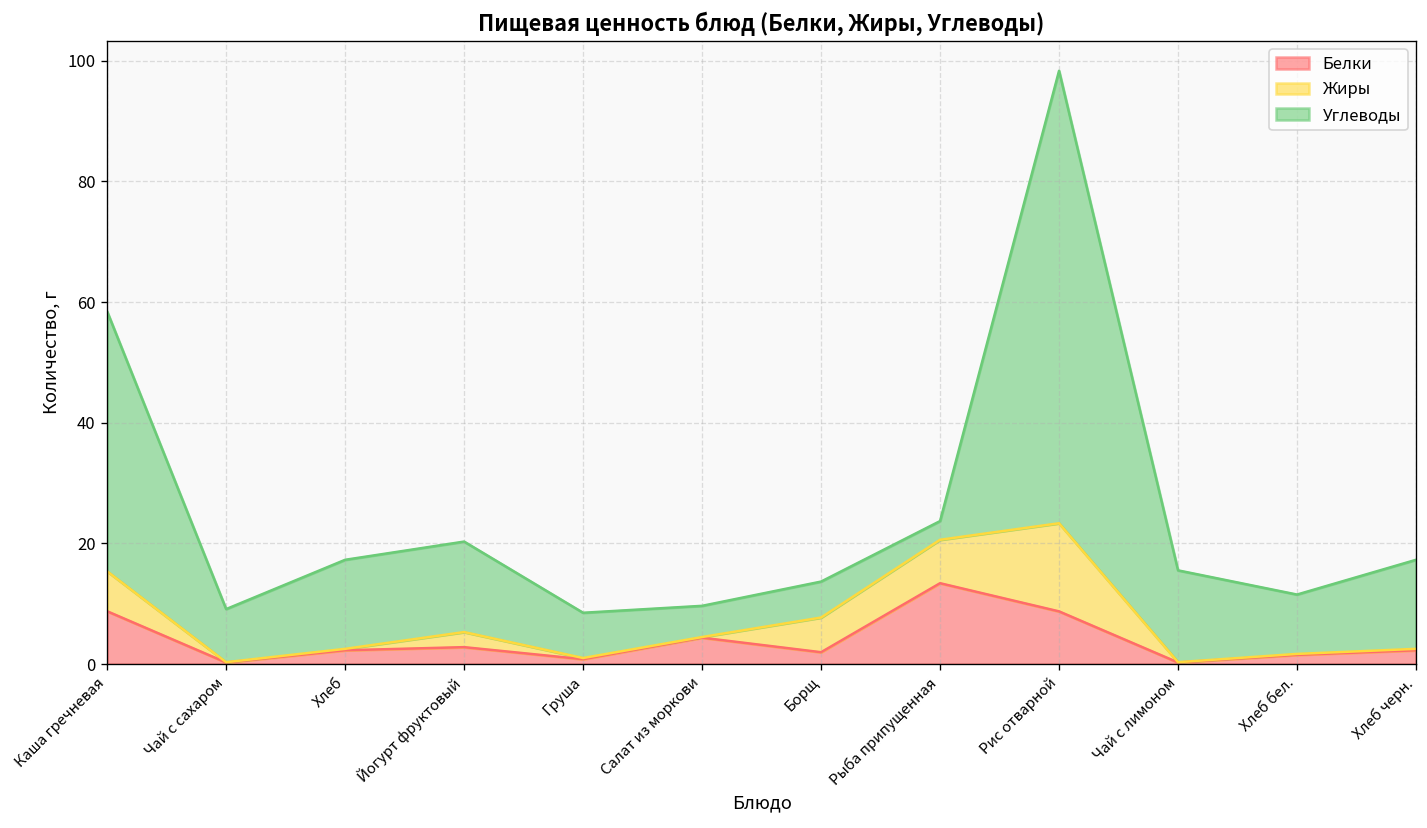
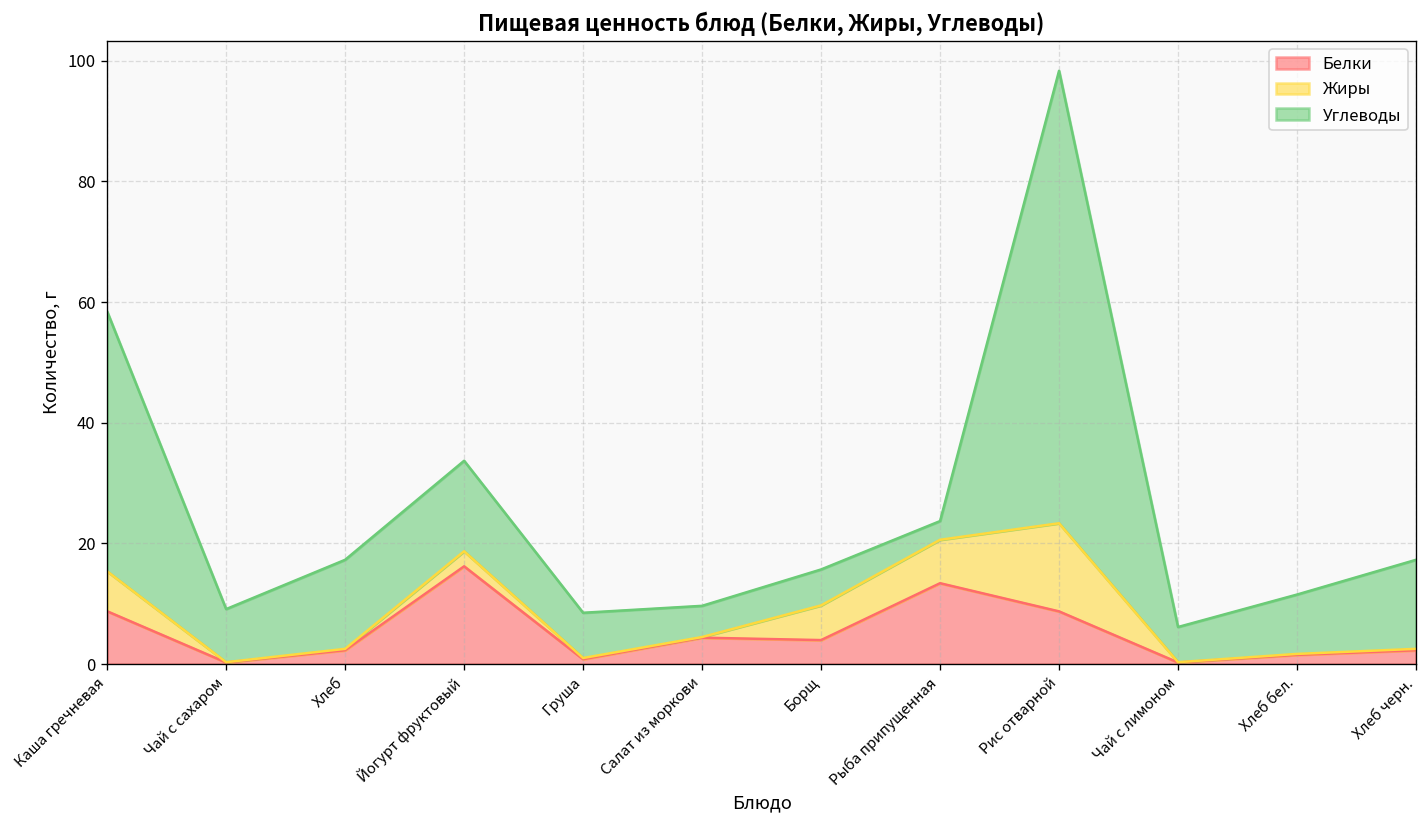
Белки, Йогурт фруктовый: 3 -> 16
Белки, Борщ: 2 -> 4
Углеводы, Чай с лимоном: 15 -> 6
